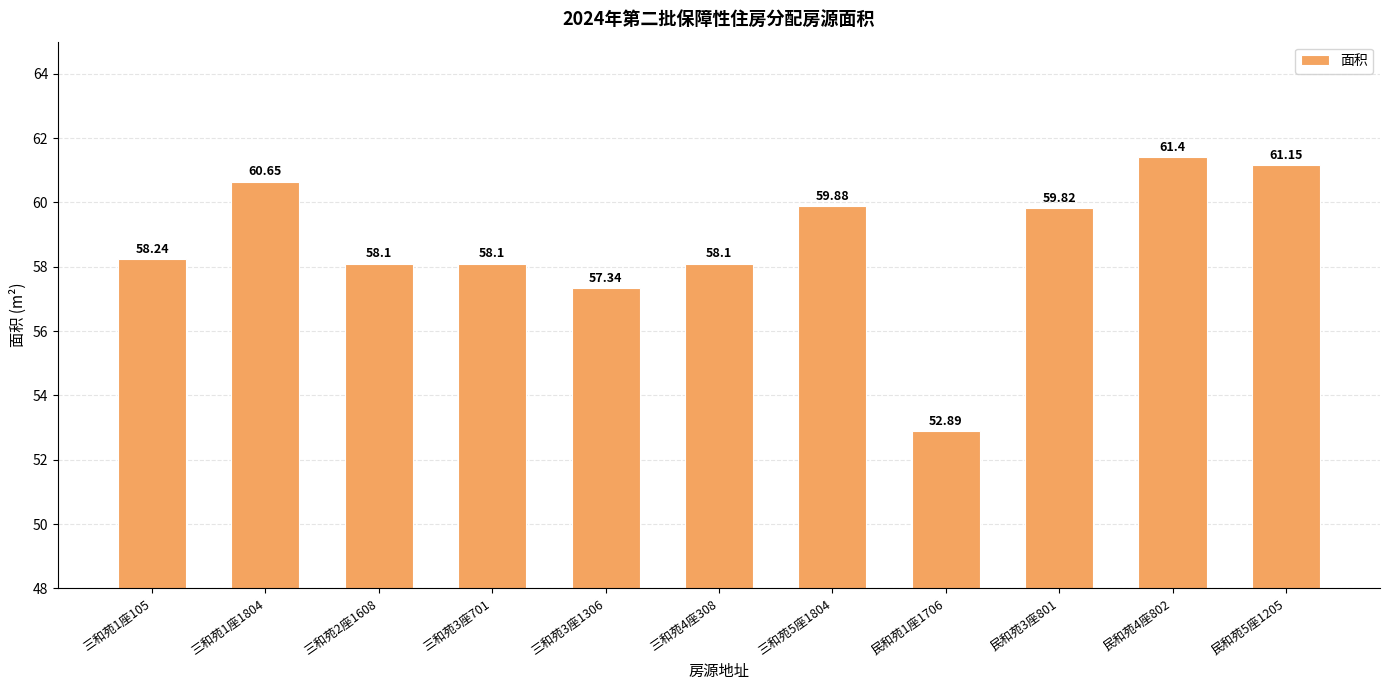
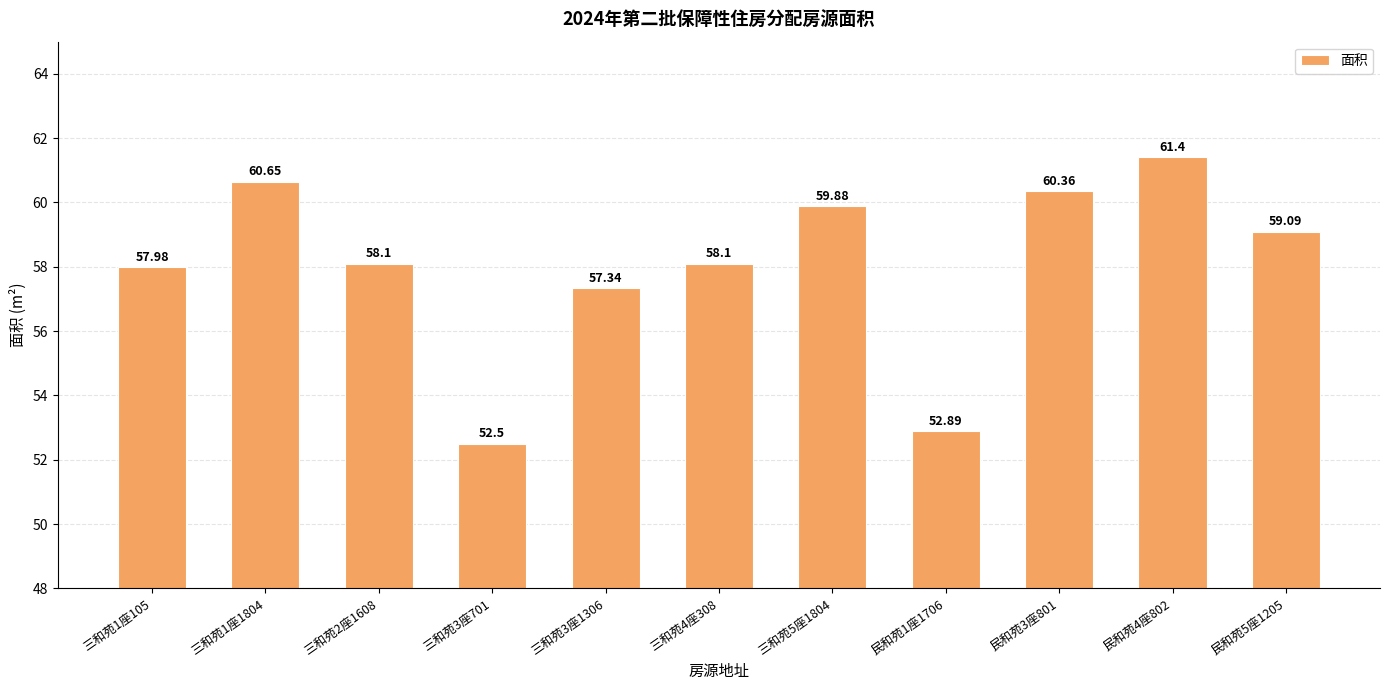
三和苑1座105: 58.24 -> 57.98
三和苑3座701: 58.1 -> 52.5
民和苑3座801: 59.82 -> 60.36
民和苑5座1205: 61.15 -> 59.09
